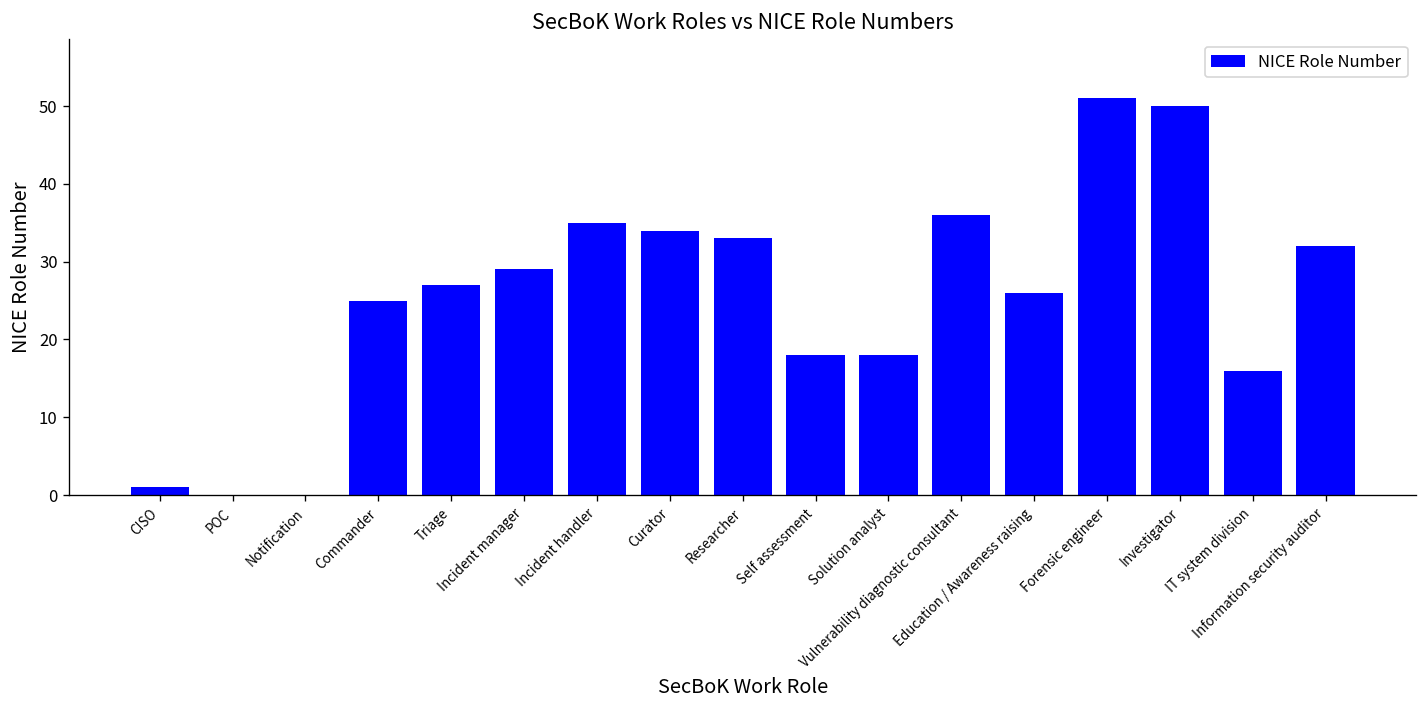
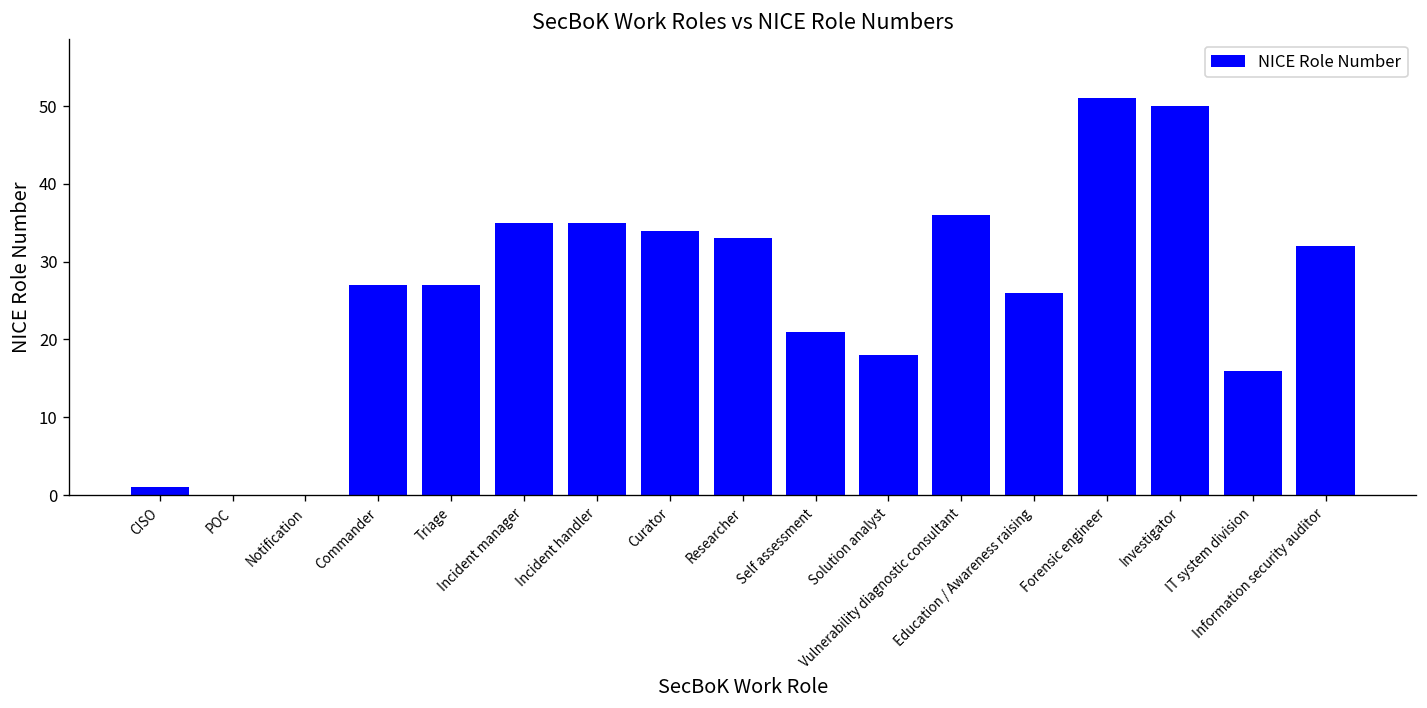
Commander: 25 -> 27
Incident manager: 29 -> 35
Self assessment: 18 -> 21
